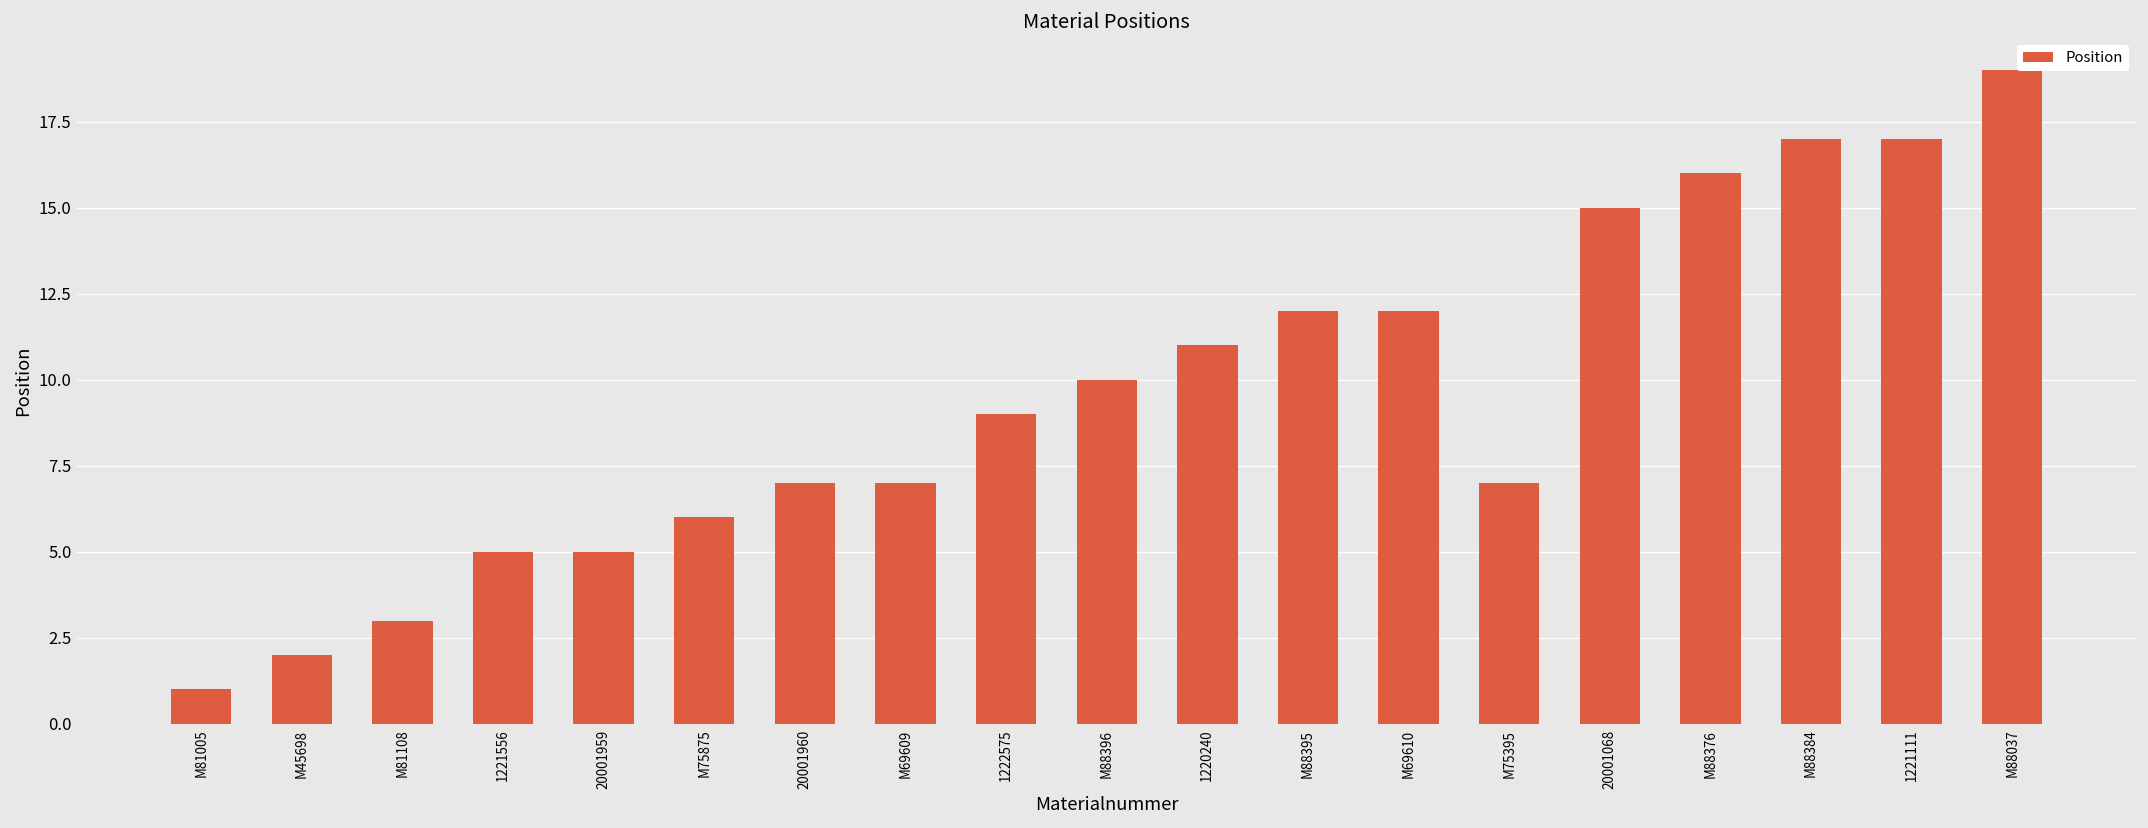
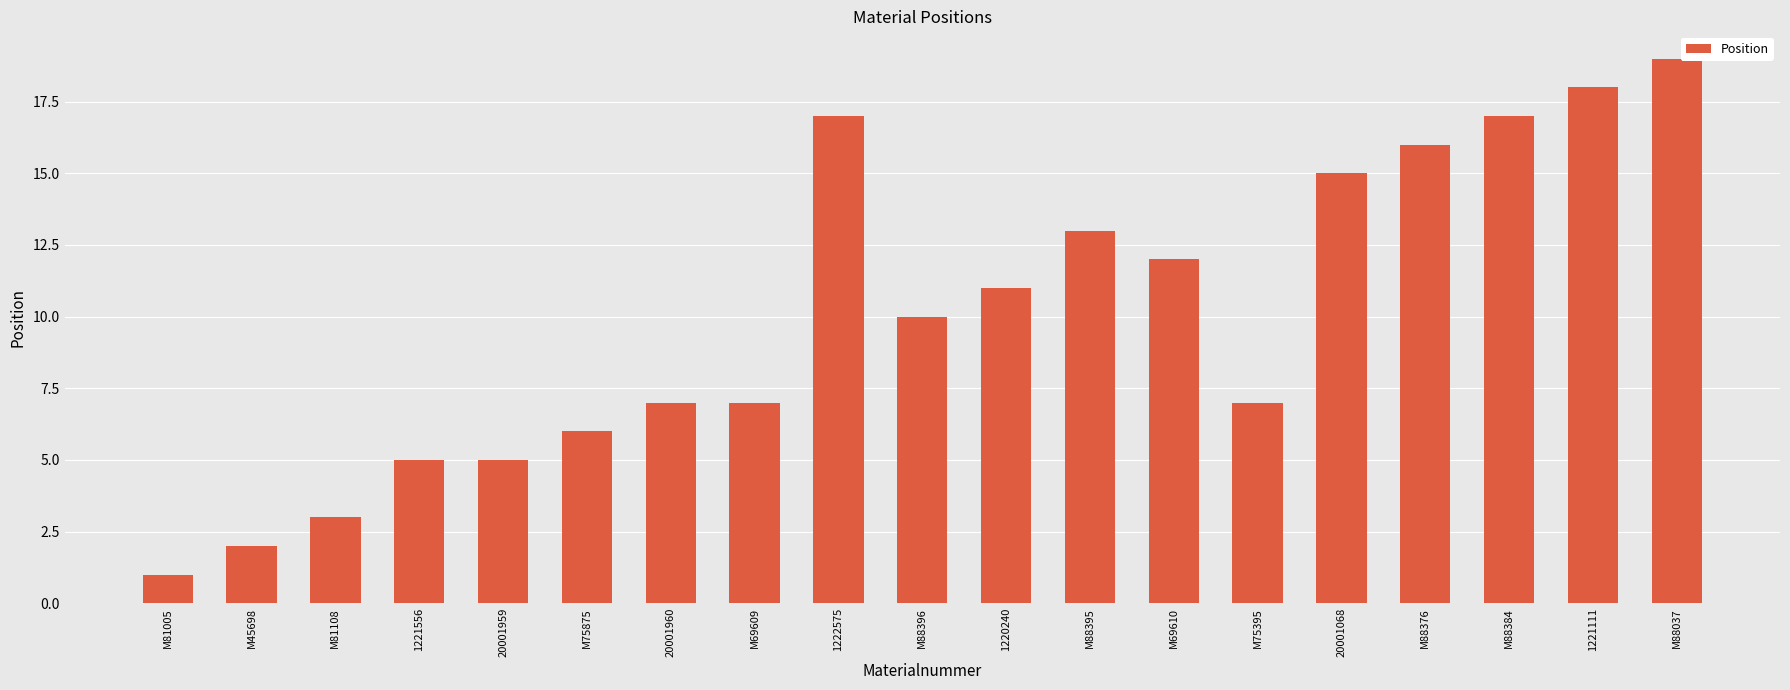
1222575: 9 -> 17
M88395: 12 -> 13
1221111: 17 -> 18
